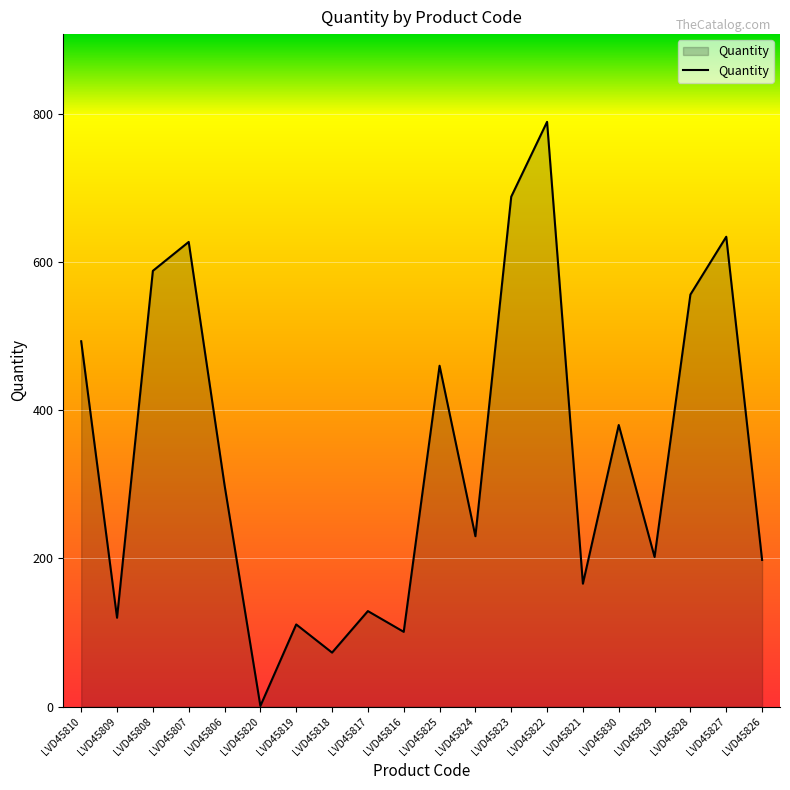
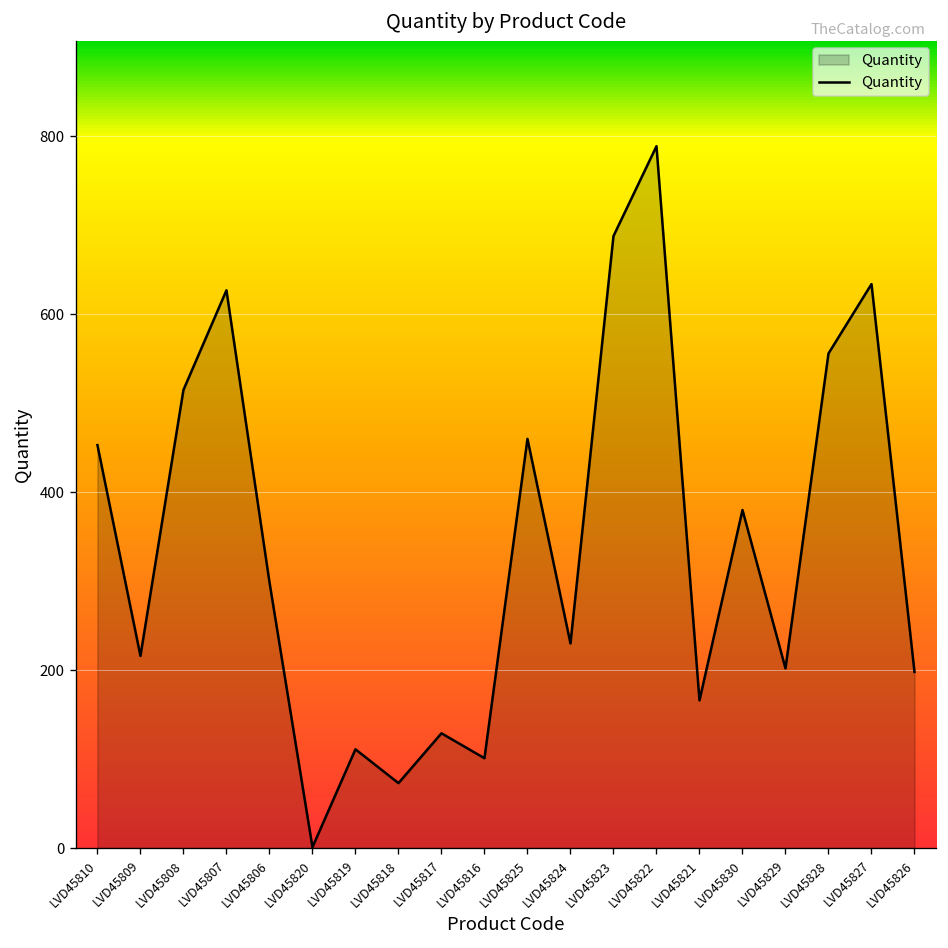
LVD45810: 490 -> 450
LVD45809: 120 -> 220
LVD45808: 590 -> 520
